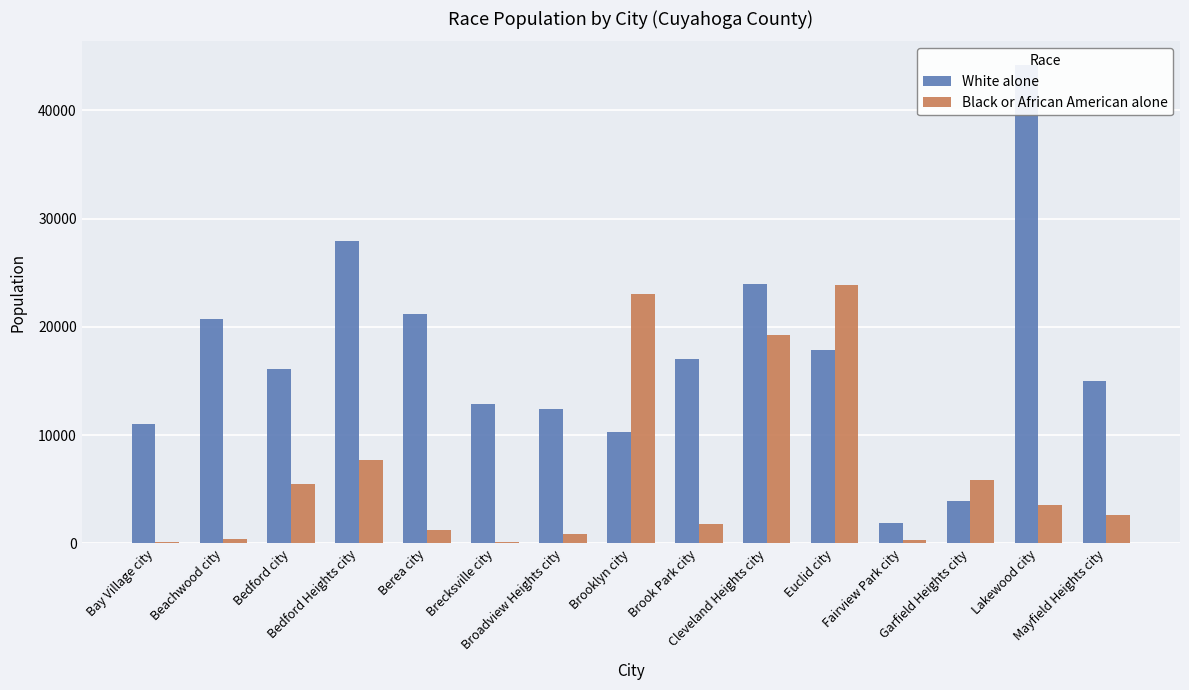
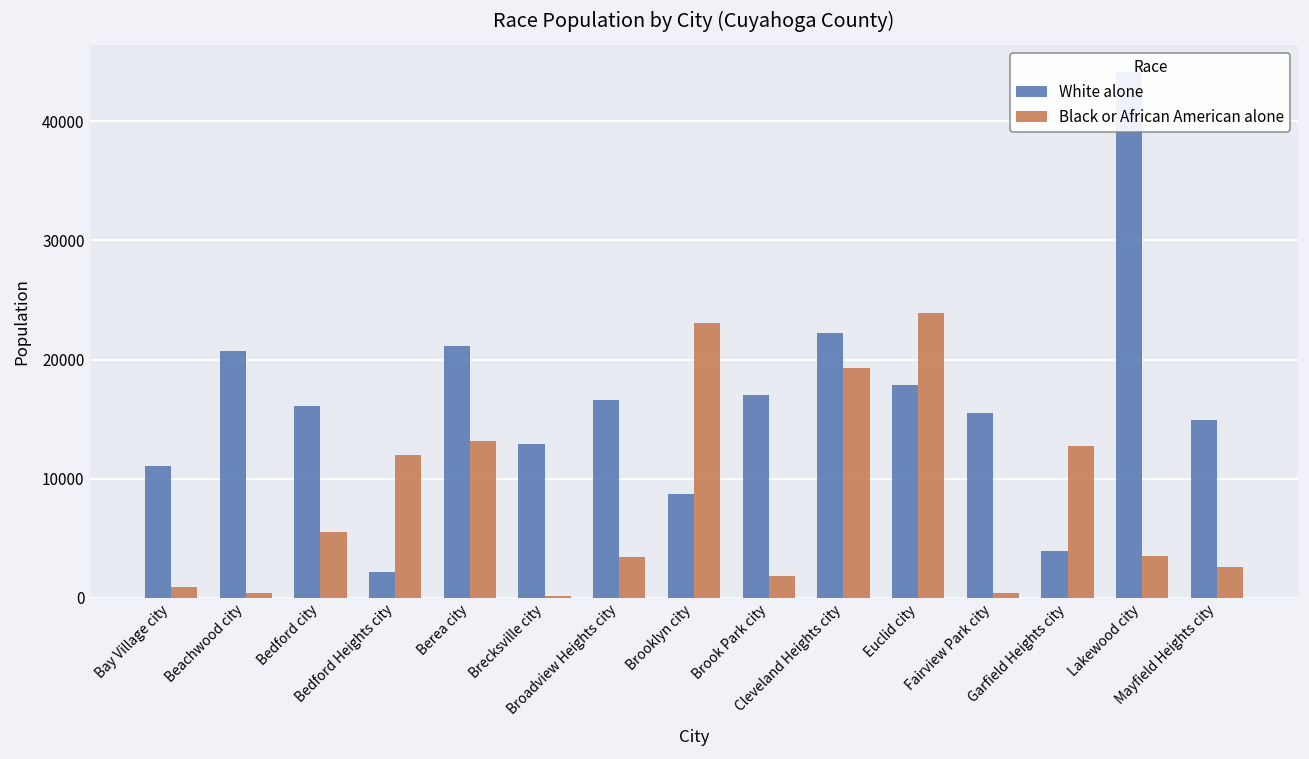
Black or African American alone, Bay Village city: 100 -> 900
White alone, Bedford Heights city: 27900 -> 2100
Black or African American alone, Bedford Heights city: 7700 -> 12000
Black or African American alone, Berea city: 1200 -> 13200
White alone, Broadview Heights city: 12500 -> 16600
Black or African American alone, Broadview Heights city: 900 -> 3400
White alone, Brooklyn city: 10300 -> 8700
White alone, Cleveland Heights city: 24000 -> 22300
White alone, Fairview Park city: 1900 -> 15500
Black or African American alone, Garfield Heights city: 5800 -> 12800
